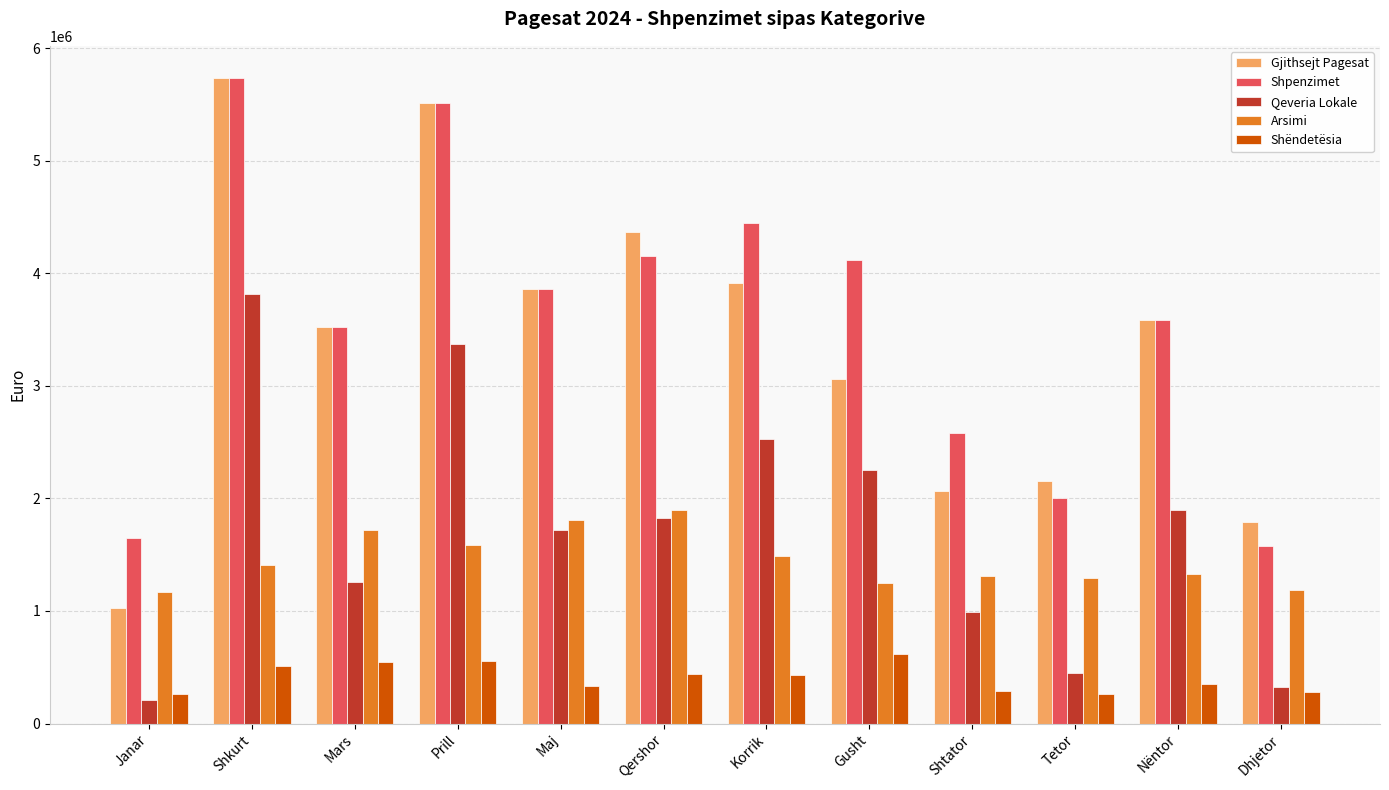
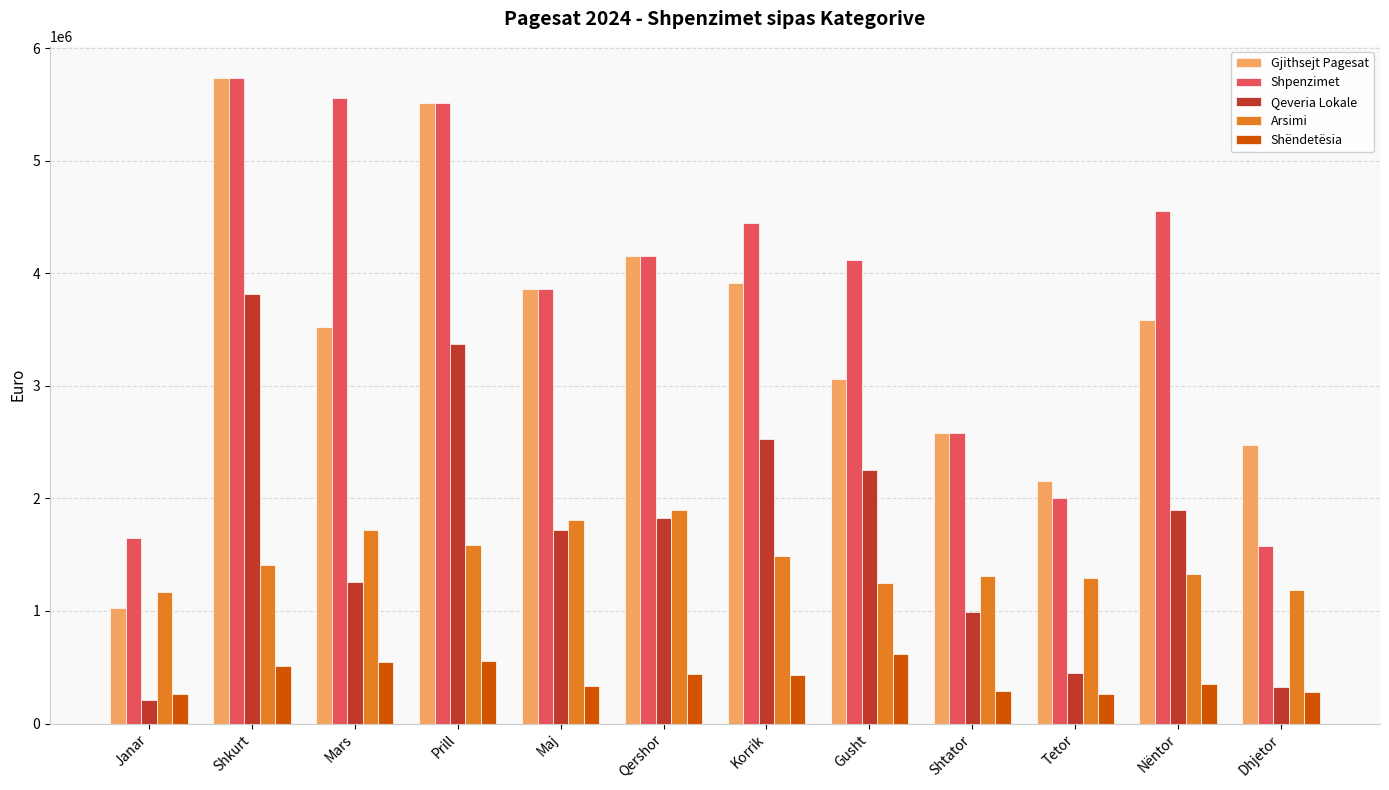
Shpenzimet, Mars: 3520000 -> 5560000
Gjithsejt Pagesat, Qershor: 4370000 -> 4160000
Gjithsejt Pagesat, Shtator: 2070000 -> 2580000
Shpenzimet, Nëntor: 3580000 -> 4560000
Gjithsejt Pagesat, Dhjetor: 1790000 -> 2480000
